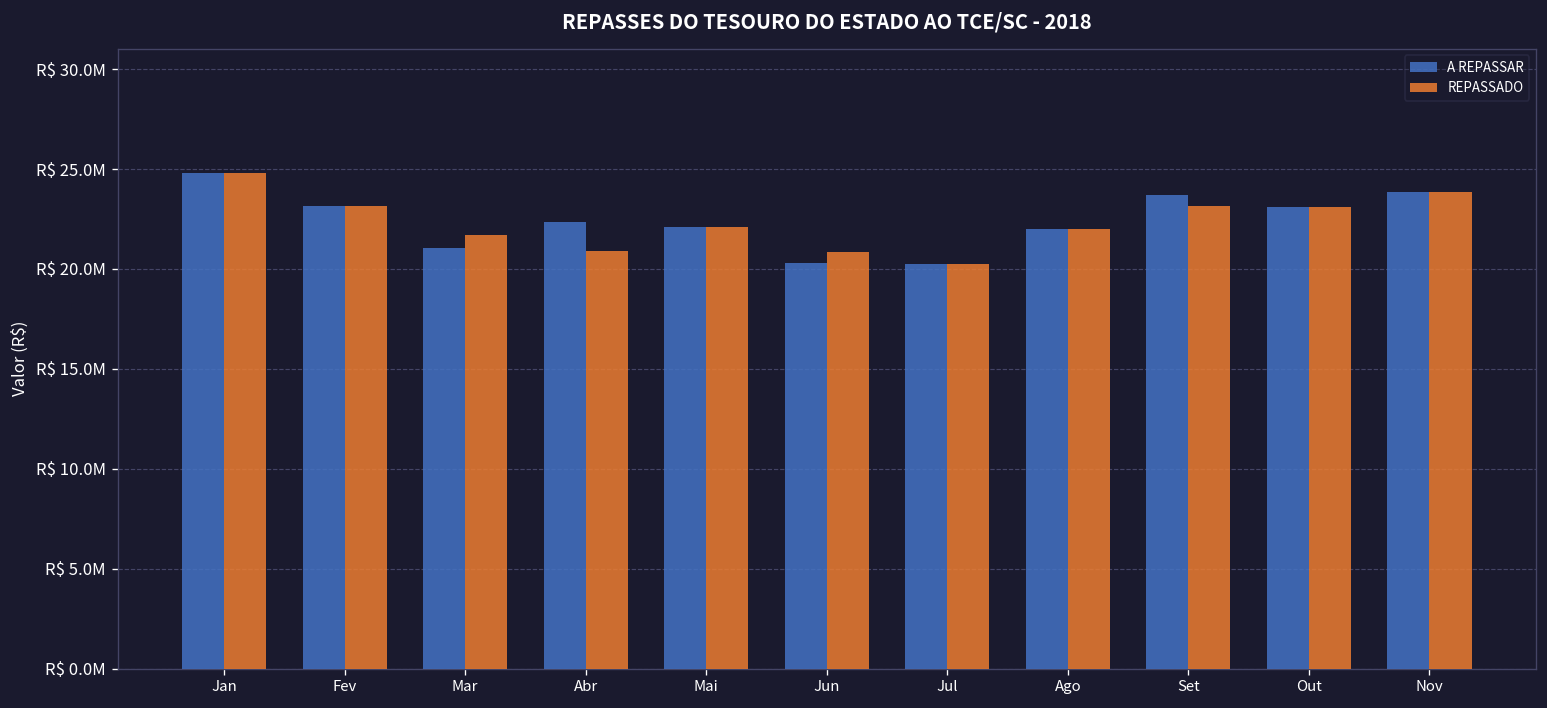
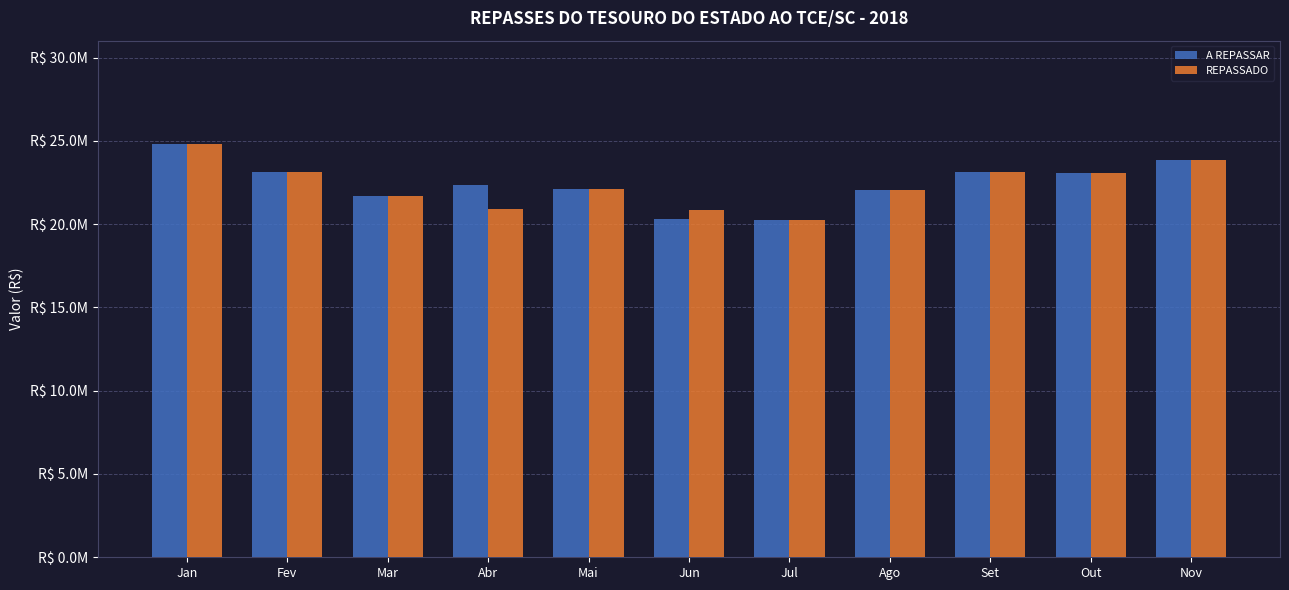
A REPASSAR, Mar: R$ 21100000 -> R$ 21700000
A REPASSAR, Set: R$ 23700000 -> R$ 23200000
